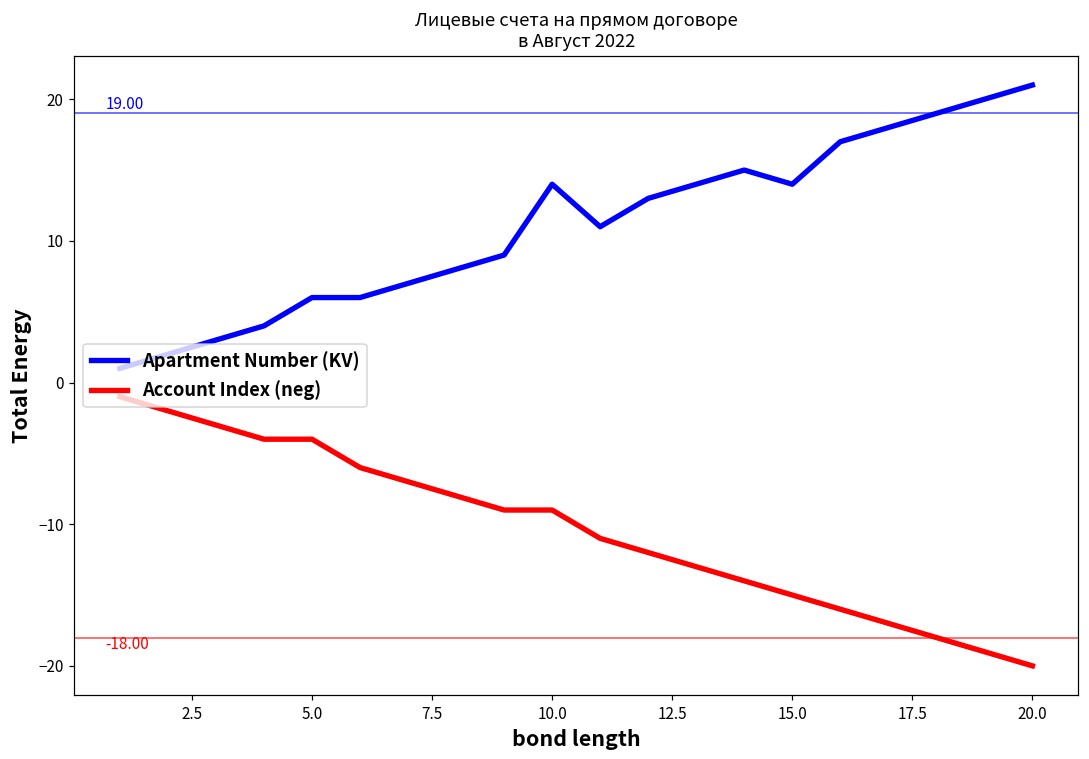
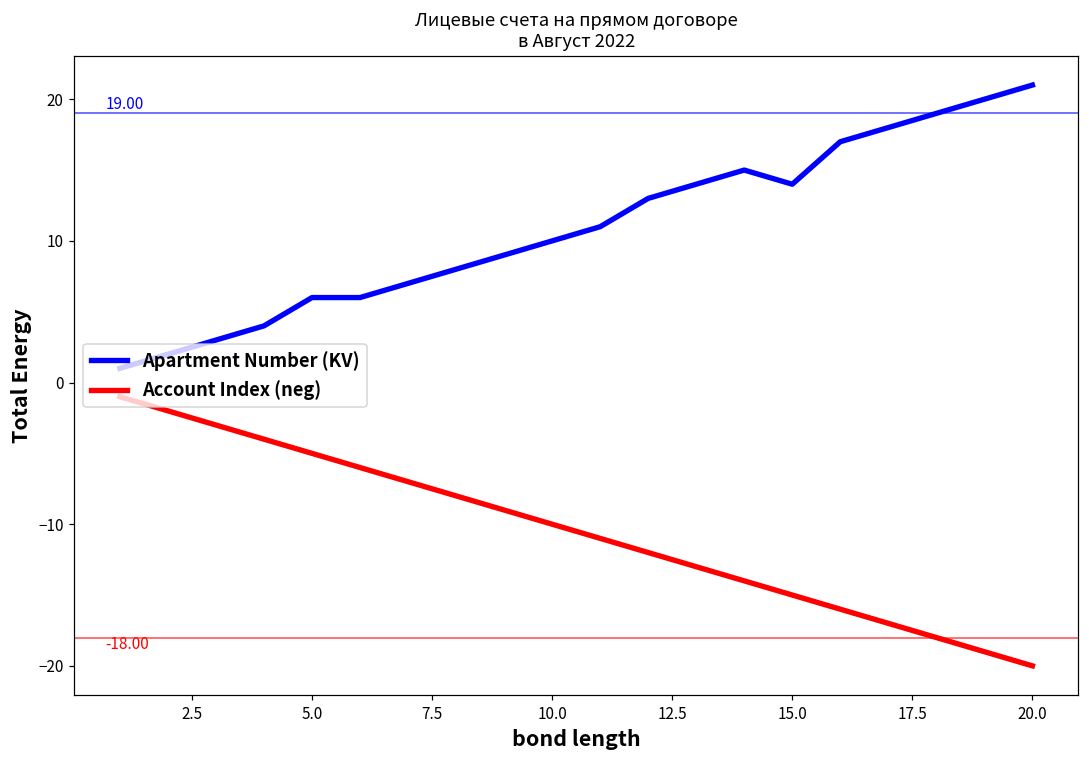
Account Index (neg), 5.0: -4.0 -> -5.0
Apartment Number (KV), 10.0: 14 -> 10
Account Index (neg), 10.0: -9.0 -> -10.0
